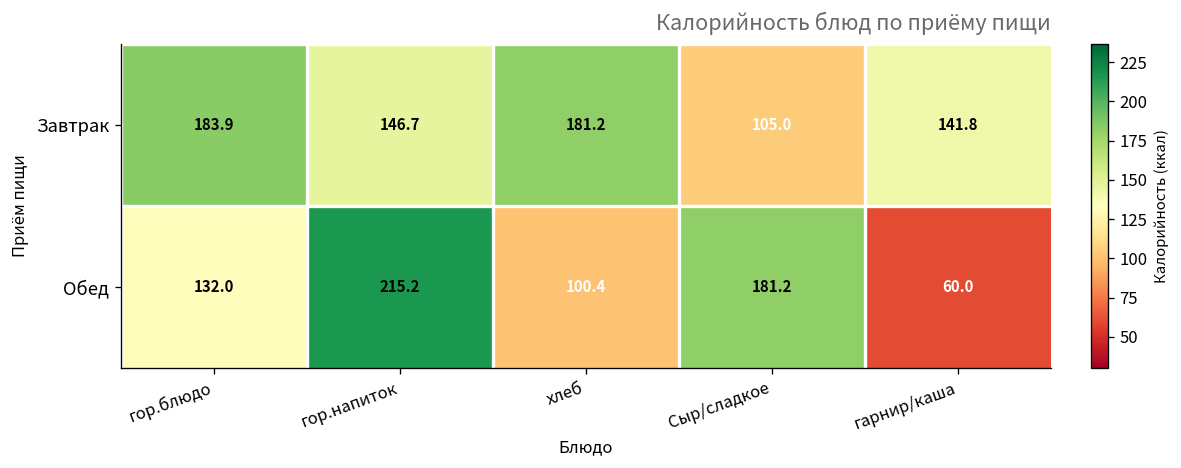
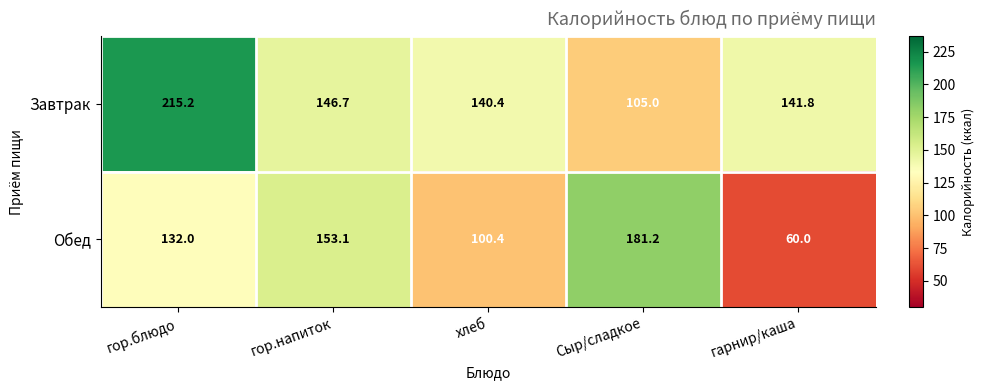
Завтрак, гор.блюдо: 183.9 -> 215.2
Завтрак, хлеб: 181.2 -> 140.4
Обед, гор.напиток: 215.2 -> 153.1
